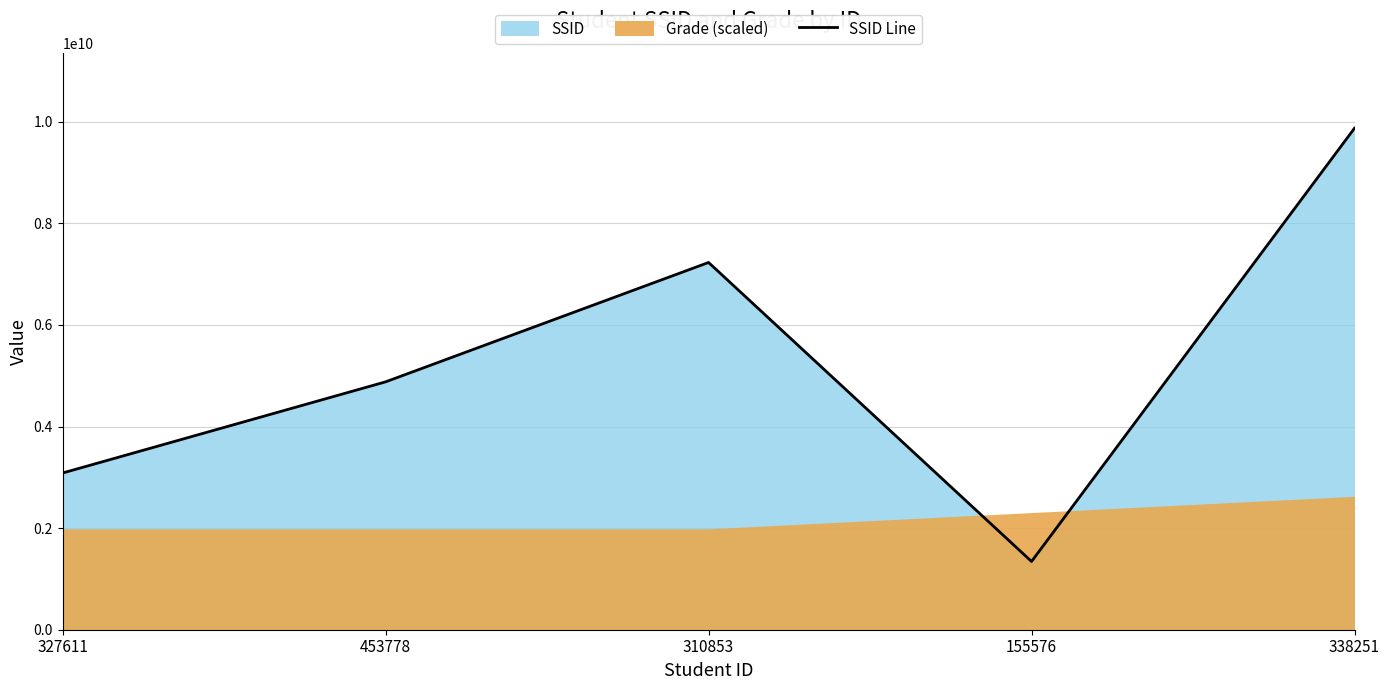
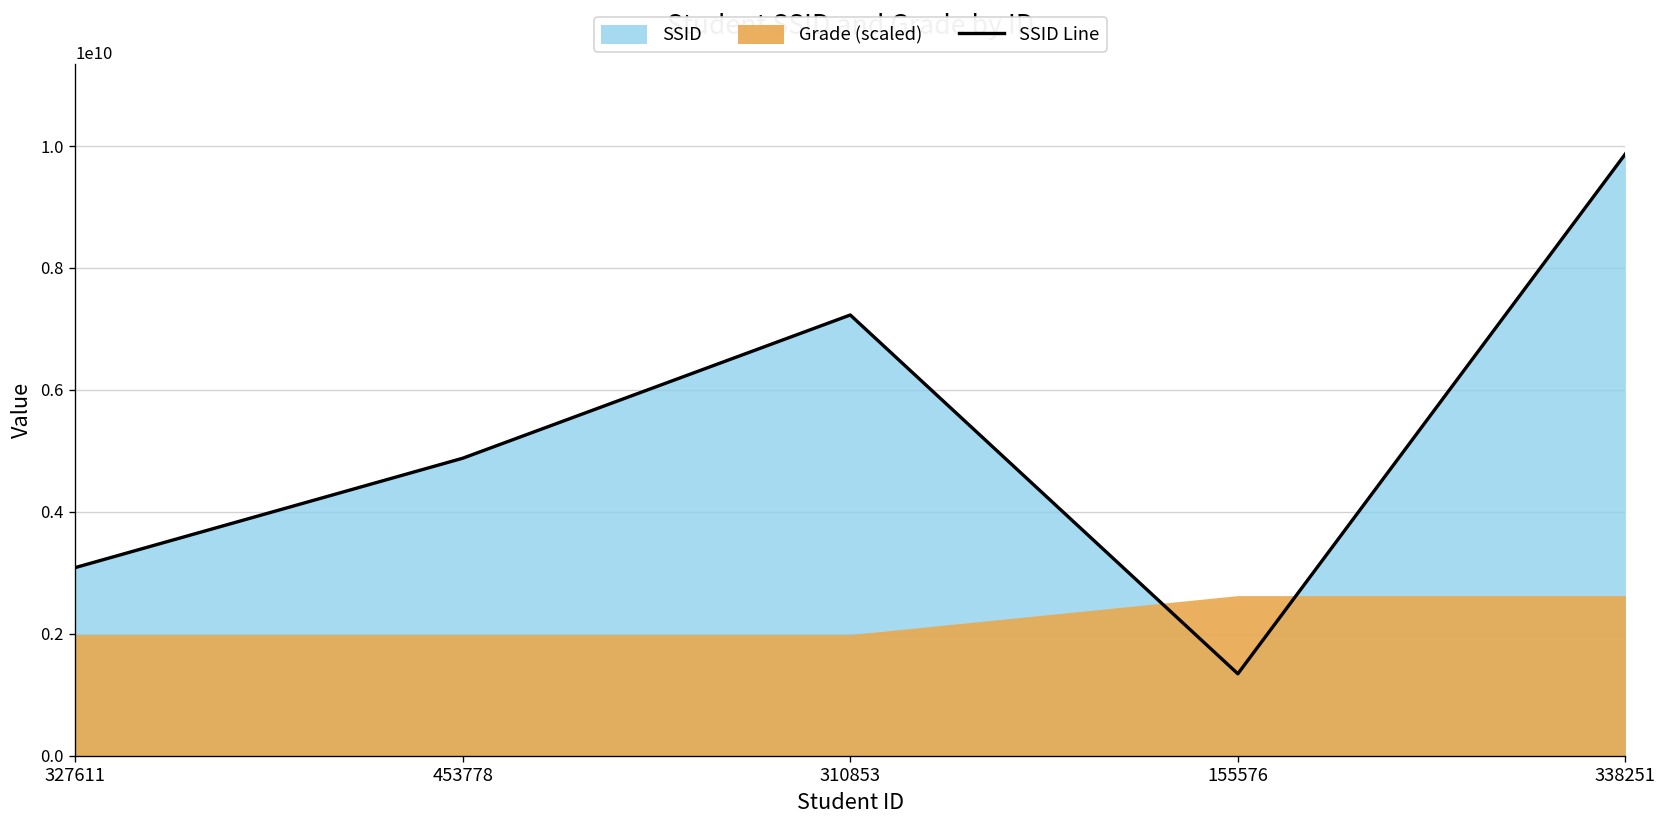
Grade (scaled), 155576: 2300000000 -> 2600000000
